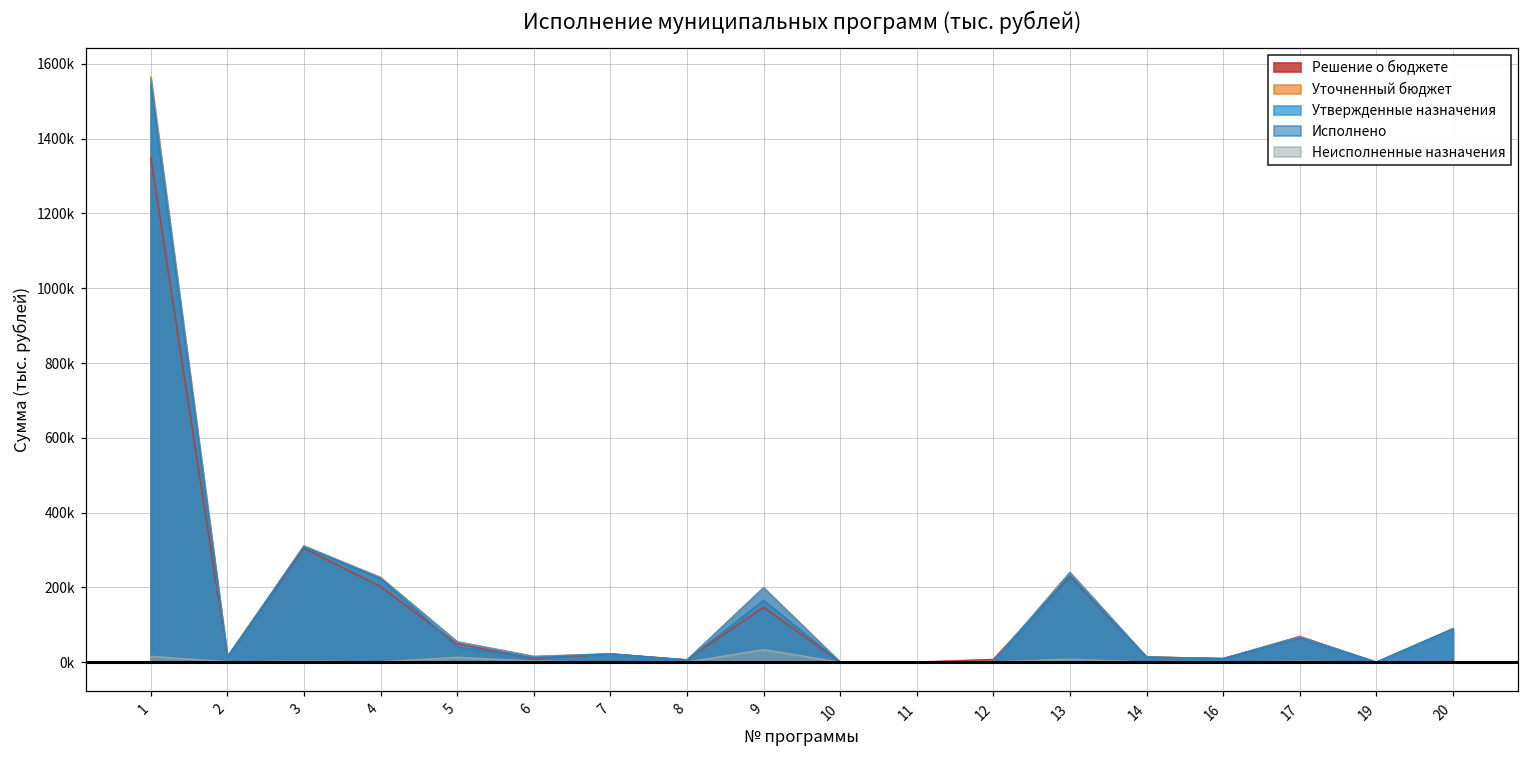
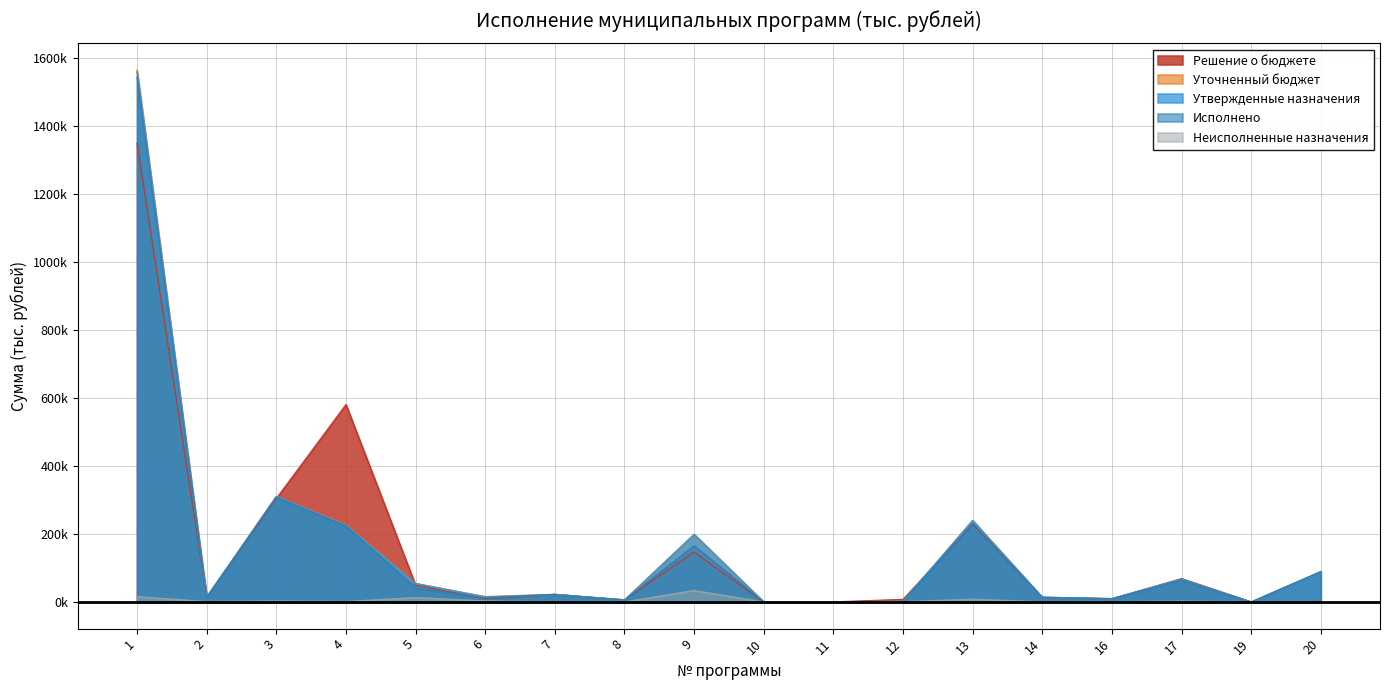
Решение о бюджете, 4: 200000 -> 580000
